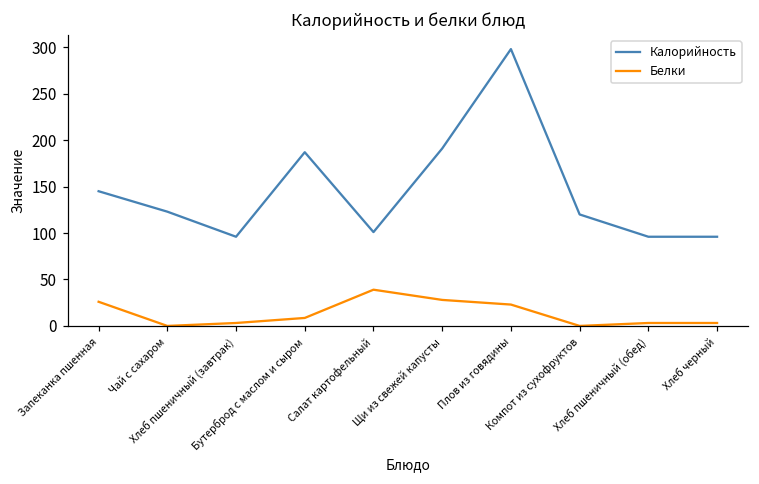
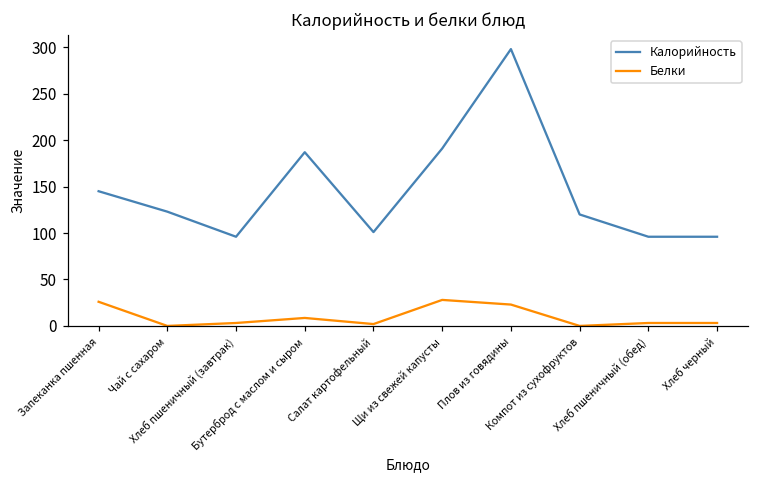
Белки, Салат картофельный: 40 -> 0
